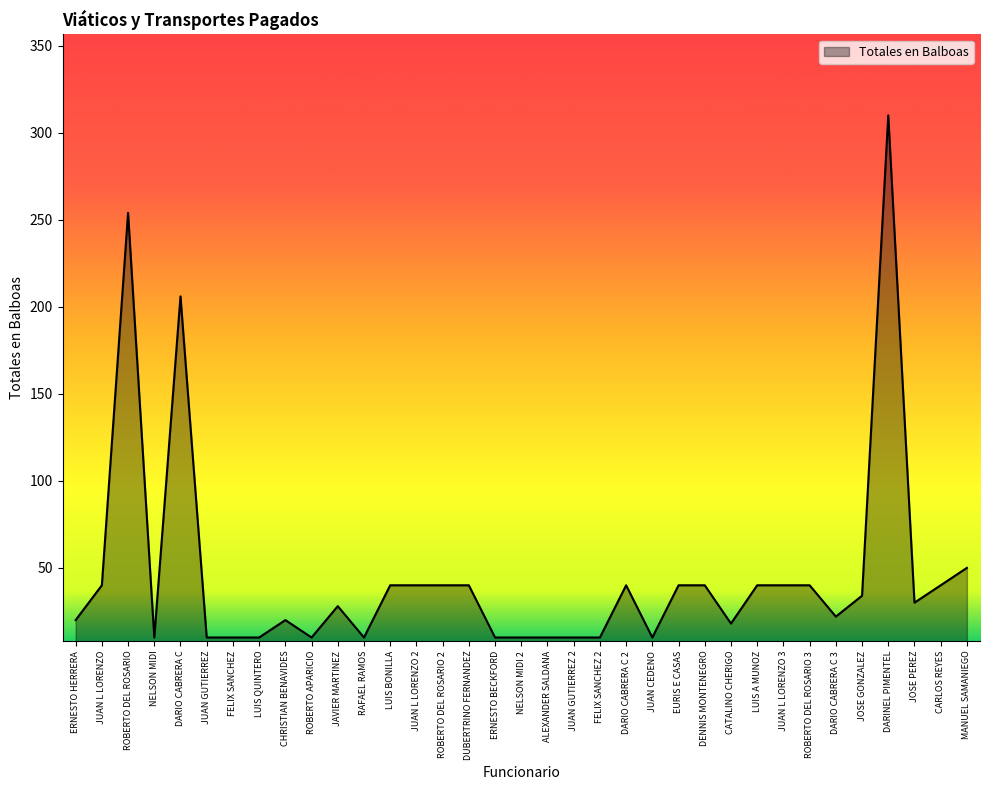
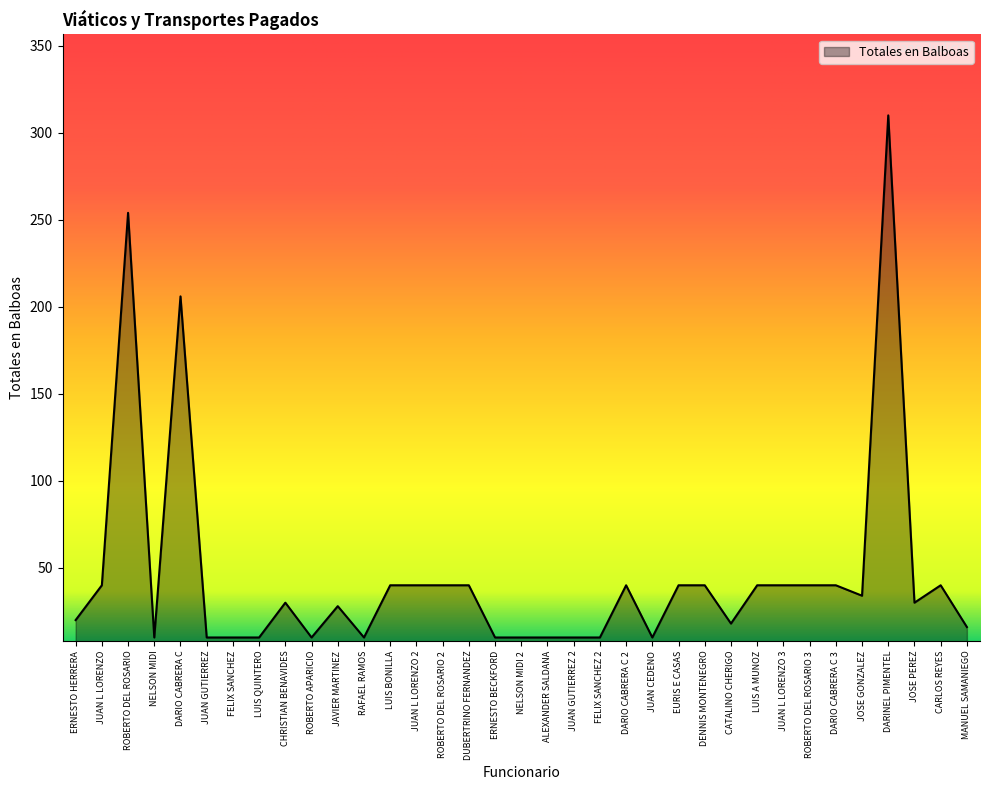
CHRISTIAN BENAVIDES: 20 -> 30
DARIO CABRERA C 3: 22 -> 40
MANUEL SAMANIEGO: 50 -> 16
